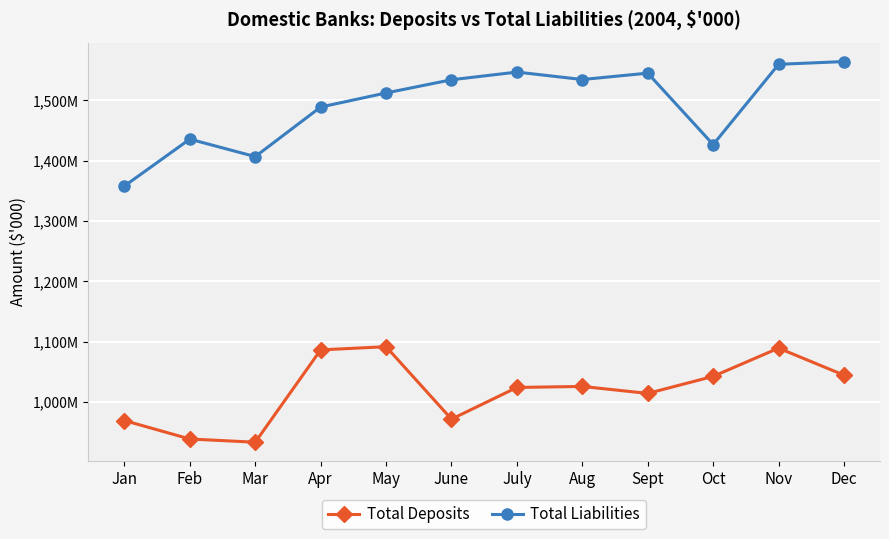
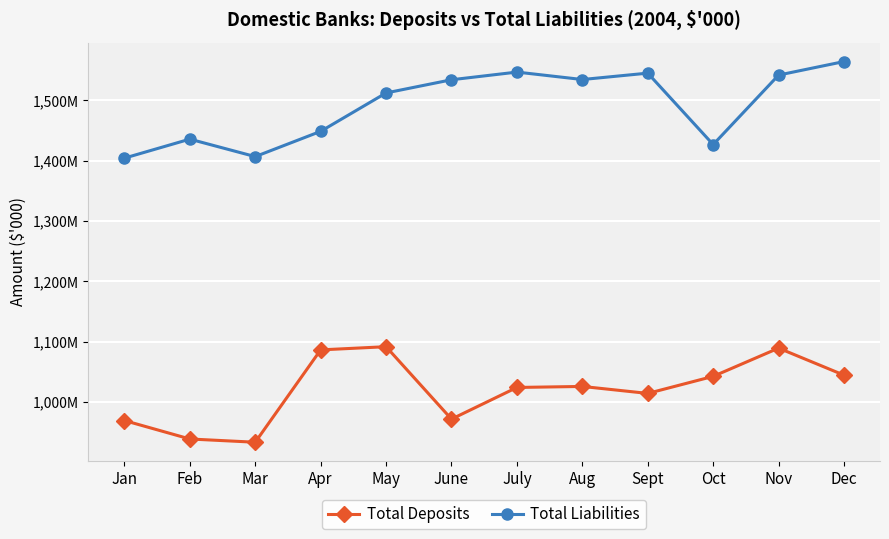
Total Liabilities, Jan: 1,360,000,000 -> 1,400,000,000
Total Liabilities, Apr: 1,490,000,000 -> 1,450,000,000
Total Liabilities, Nov: 1,560,000,000 -> 1,540,000,000
